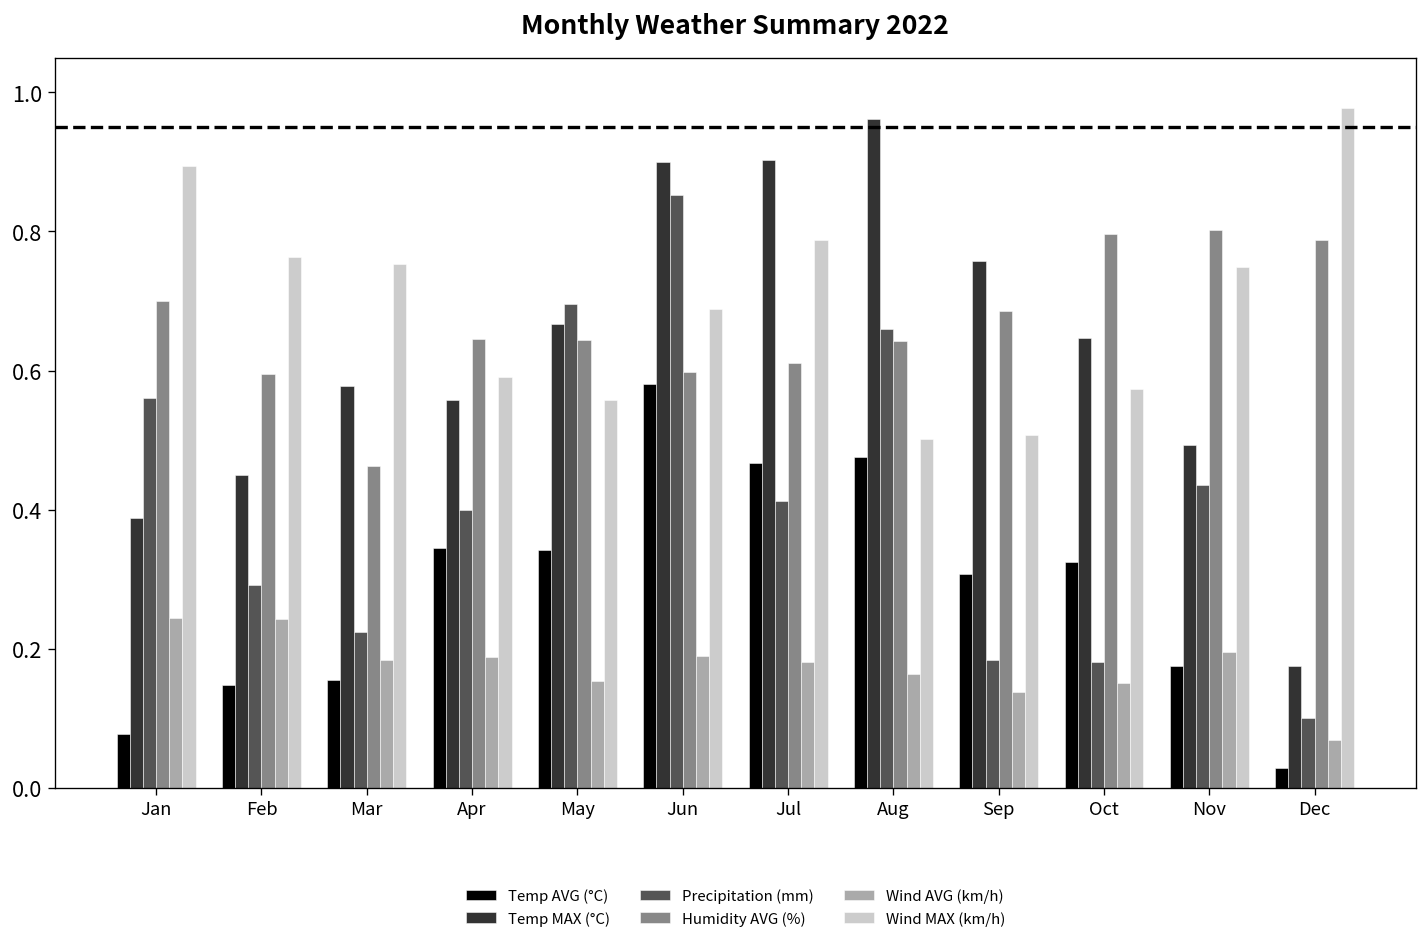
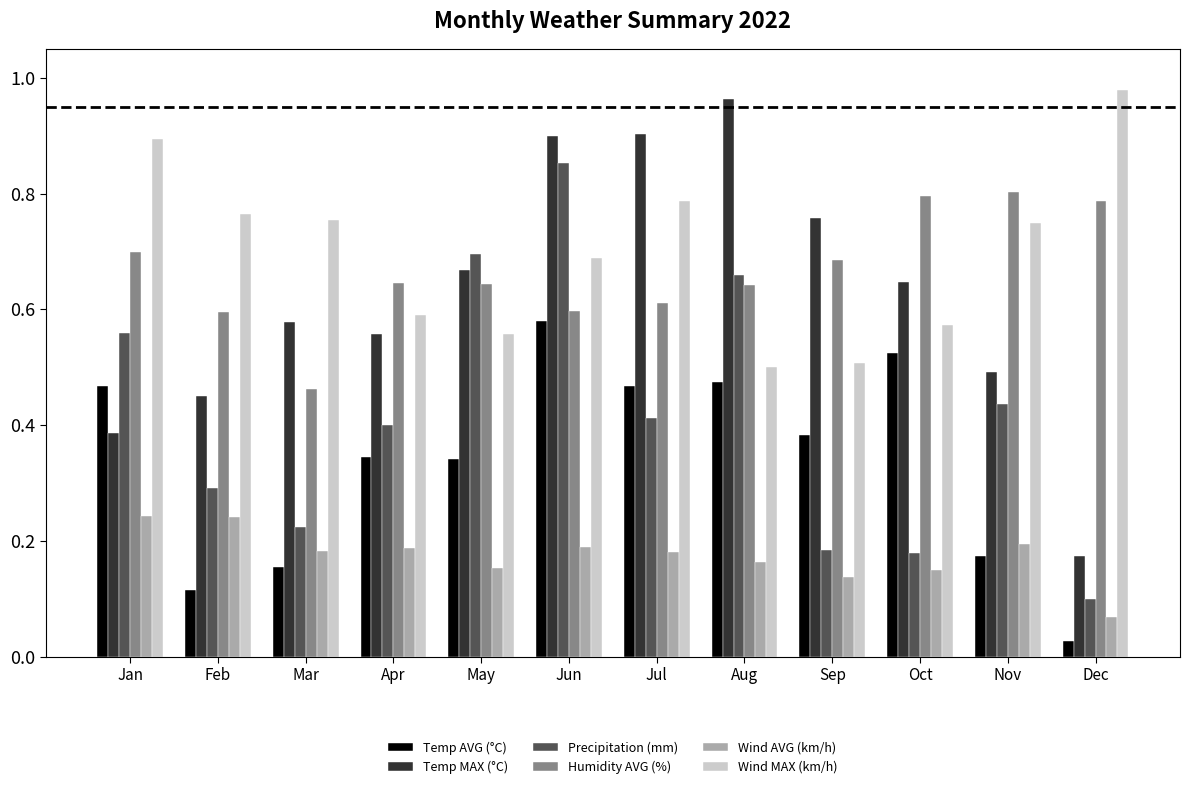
Temp AVG (°C), Jan: 0.08 -> 0.47
Temp AVG (°C), Feb: 0.15 -> 0.11
Temp AVG (°C), Sep: 0.31 -> 0.38
Temp AVG (°C), Oct: 0.33 -> 0.53
